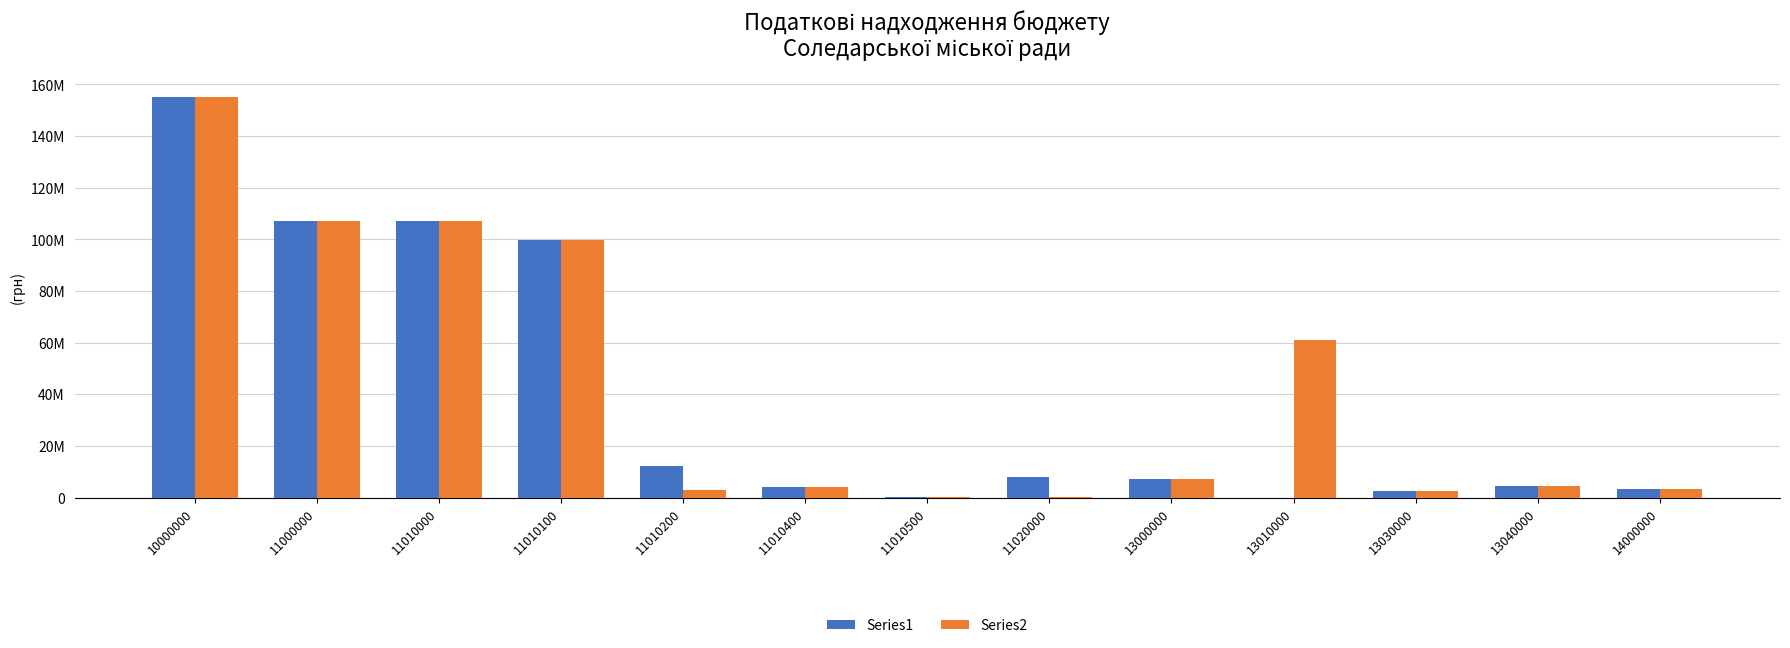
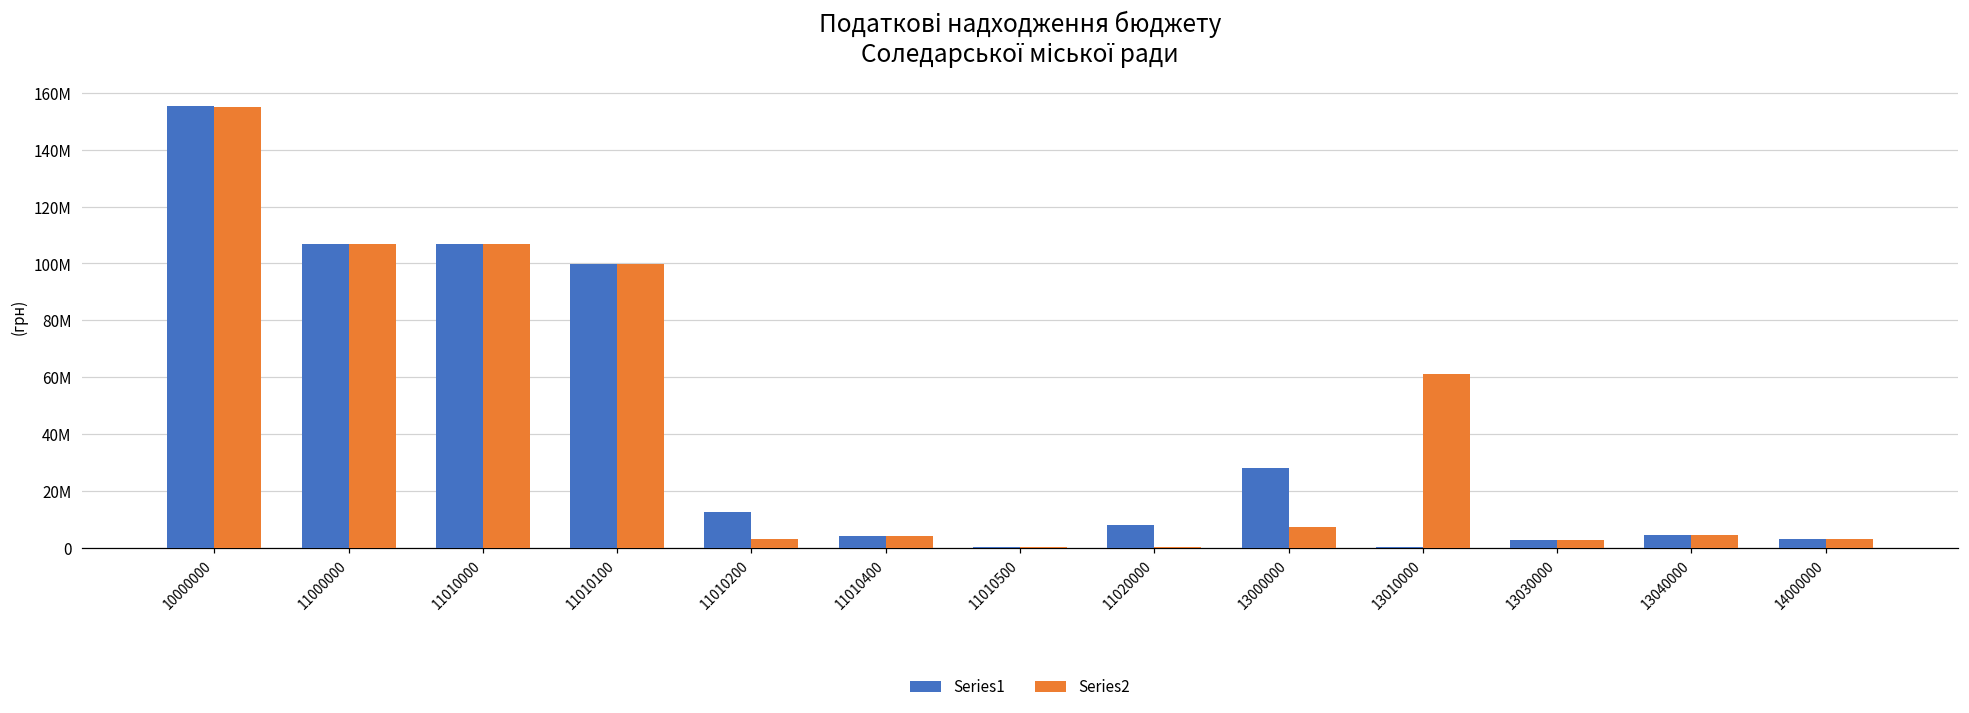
Series1, 13000000: 7000000 -> 28000000
